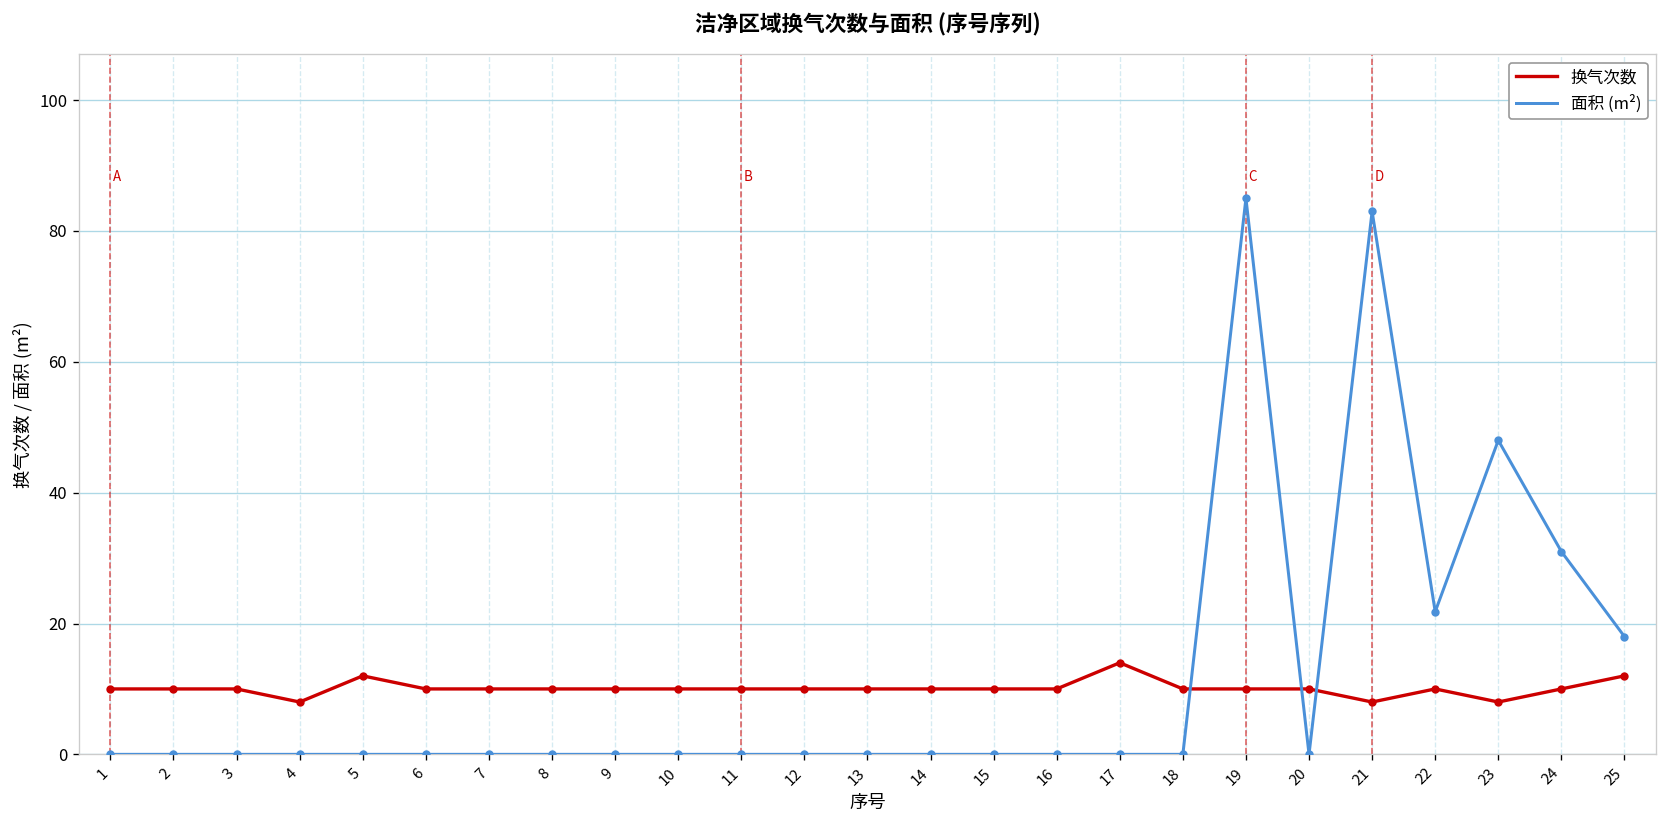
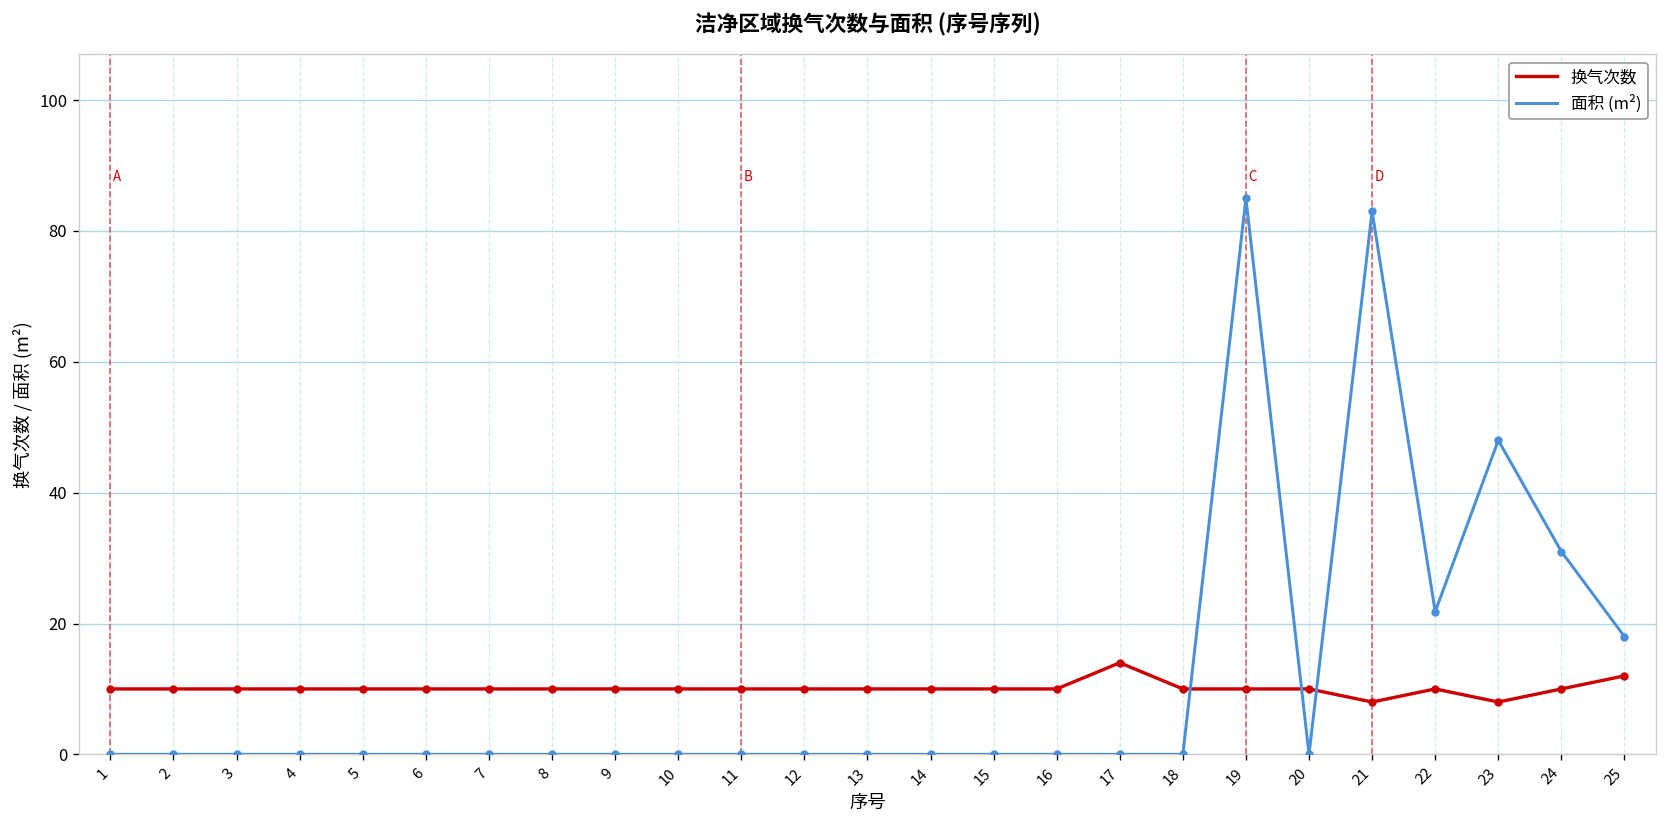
换气次数, 4: 8 -> 10
换气次数, 5: 12 -> 10
